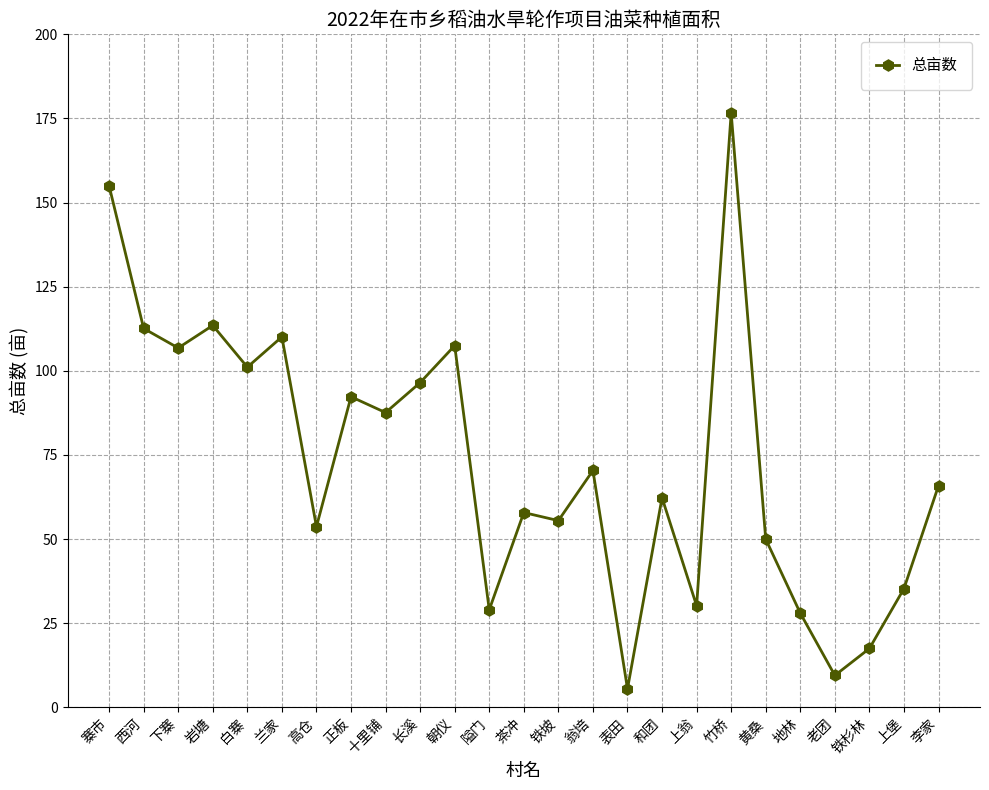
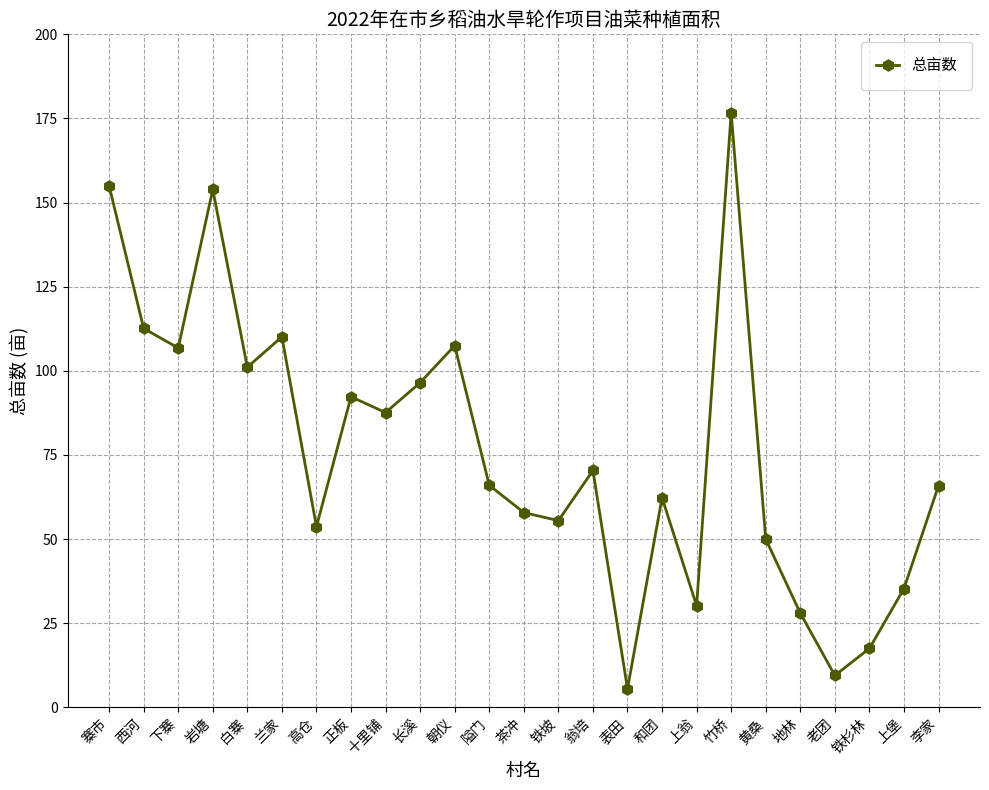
岩塘: 114 -> 154
隘门: 29 -> 66
